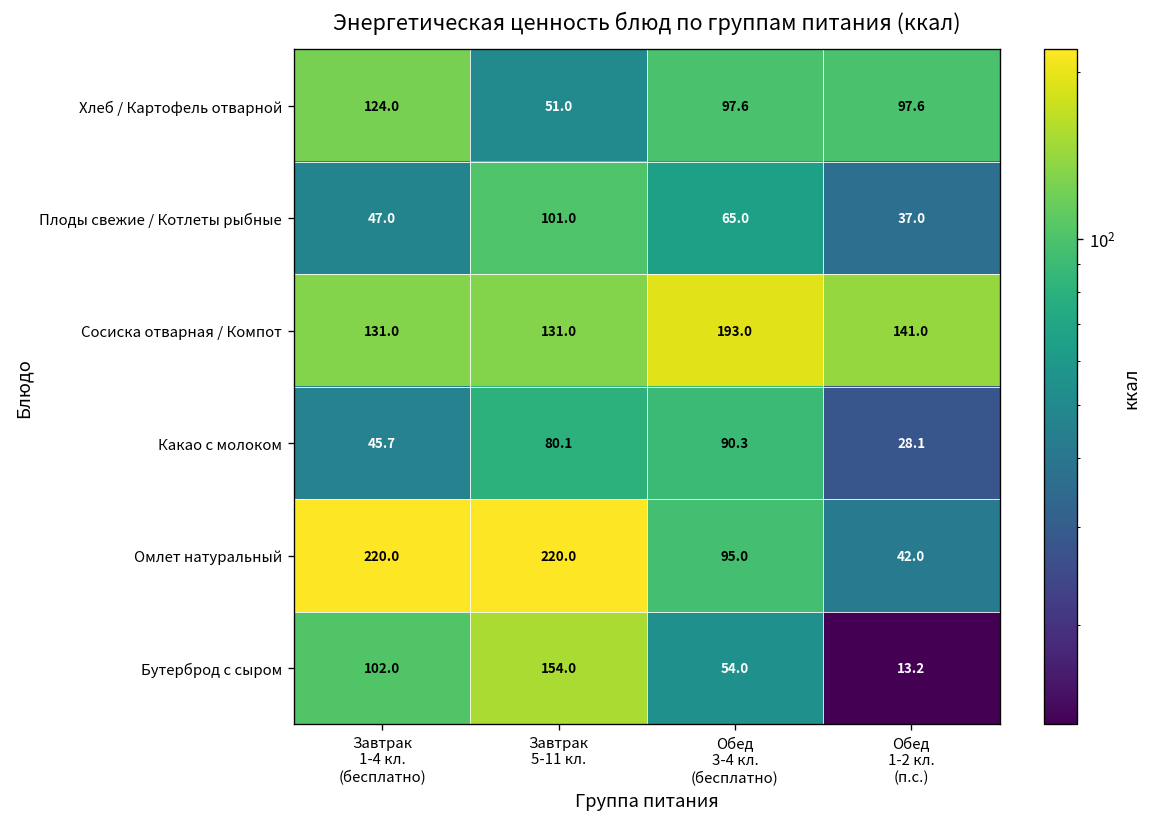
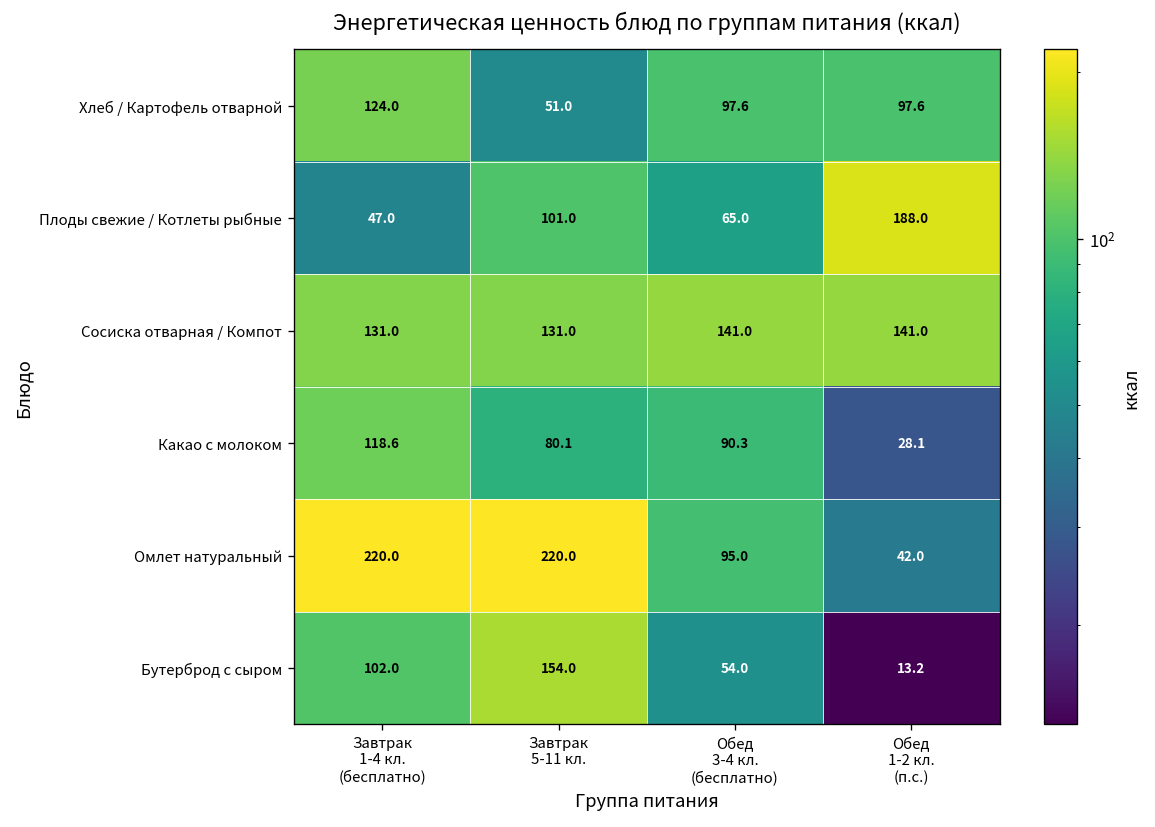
Плоды свежие / Котлеты рыбные, Обед 1-2 кл. (п.с.): 37.0 -> 188.0
Сосиска отварная / Компот, Обед 3-4 кл. (бесплатно): 193.0 -> 141.0
Какао с молоком, Завтрак 1-4 кл. (бесплатно): 45.7 -> 118.6
